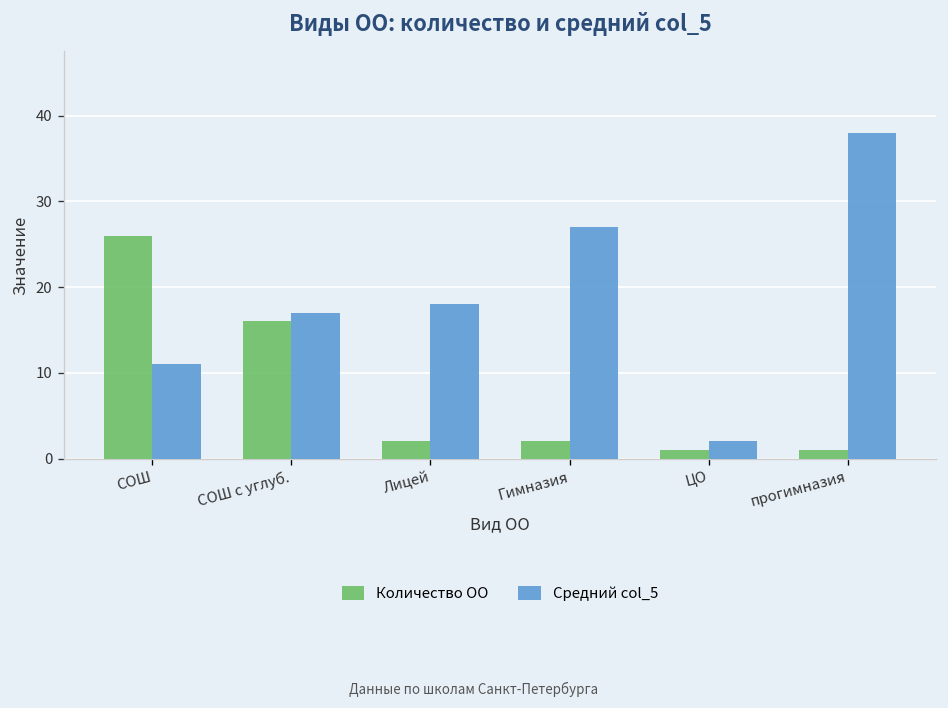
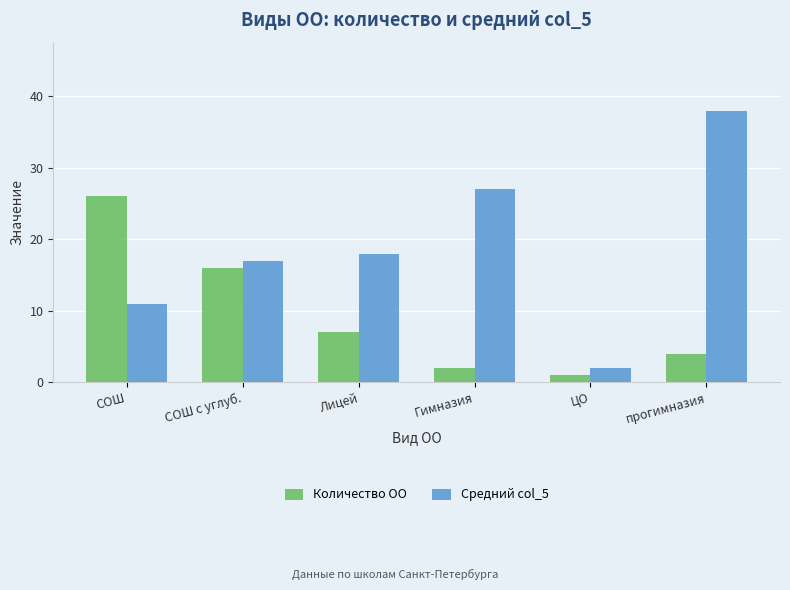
Количество ОО, Лицей: 2 -> 7
Количество ОО, прогимназия: 1 -> 4
